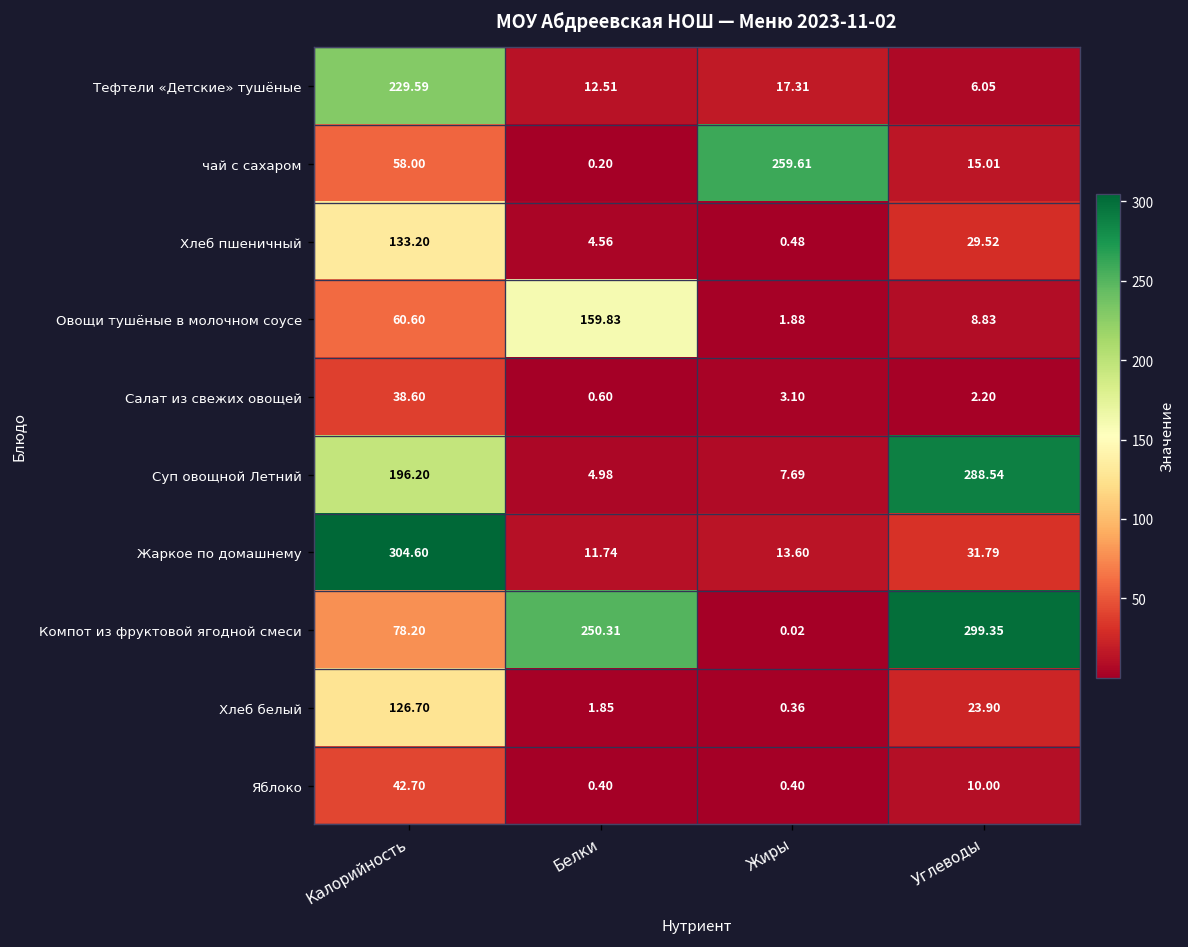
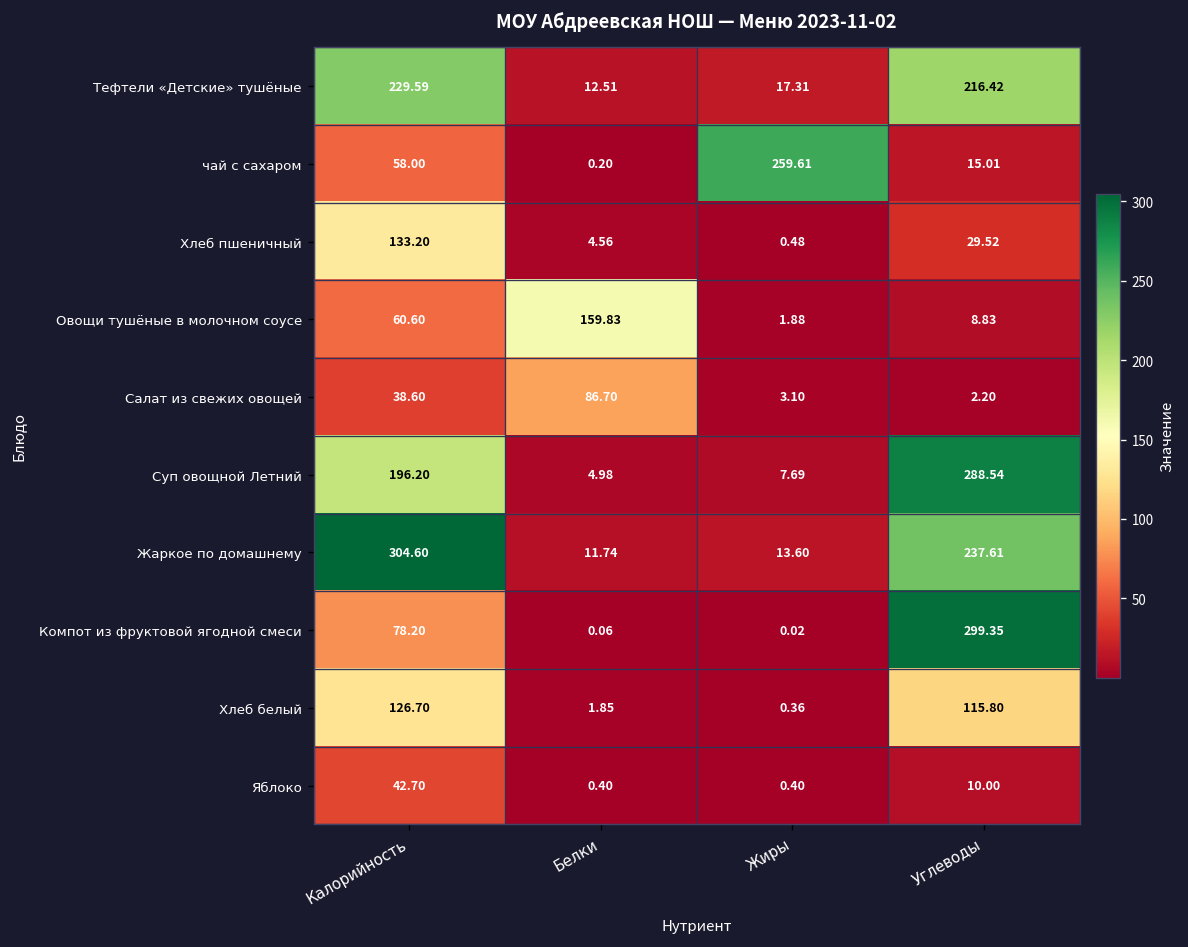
Тефтели «Детские» тушёные, Углеводы: 6.05 -> 216.42
Салат из свежих овощей, Белки: 0.60 -> 86.70
Жаркое по домашнему, Углеводы: 31.79 -> 237.61
Компот из фруктовой ягодной смеси, Белки: 250.31 -> 0.06
Хлеб белый, Углеводы: 23.90 -> 115.80
